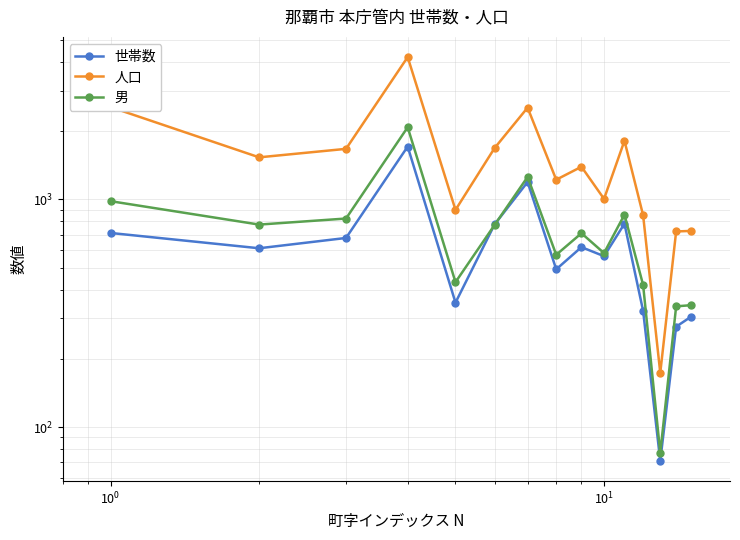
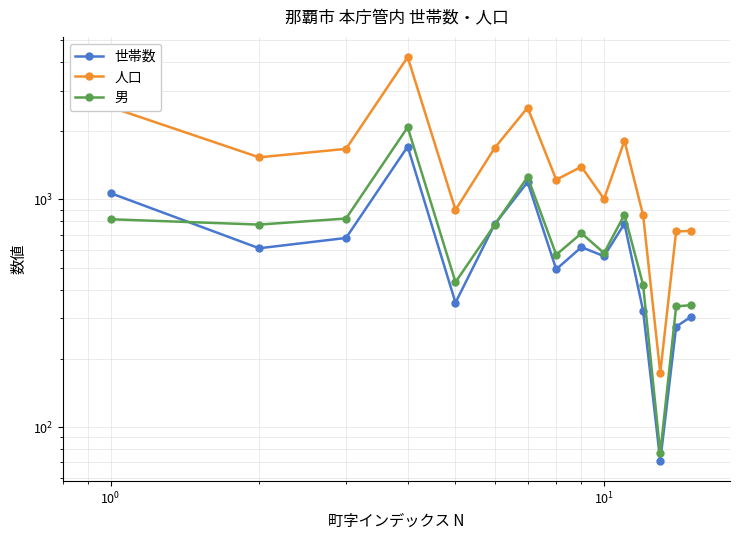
世帯数, 10^0: 710 -> 1100
男, 10^0: 980 -> 820
